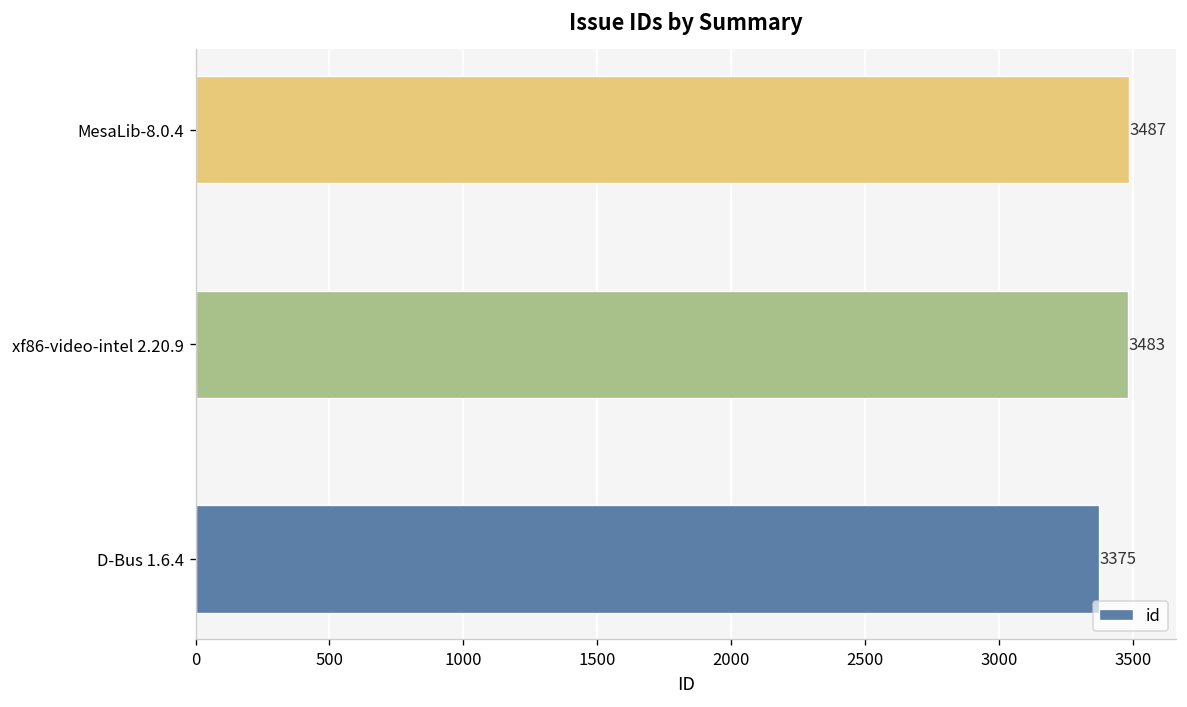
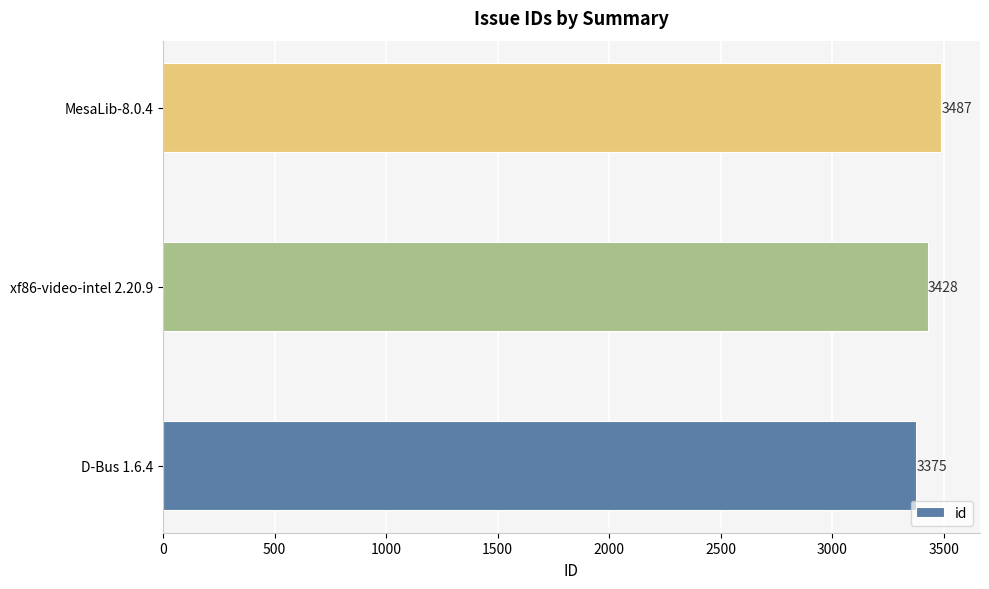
xf86-video-intel 2.20.9: 3483 -> 3428
